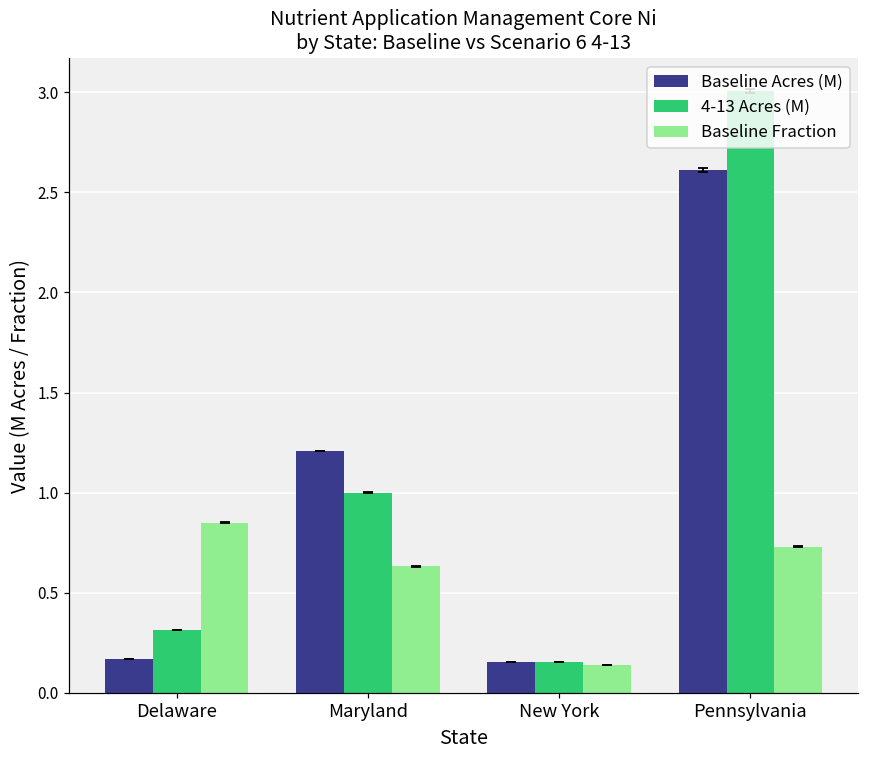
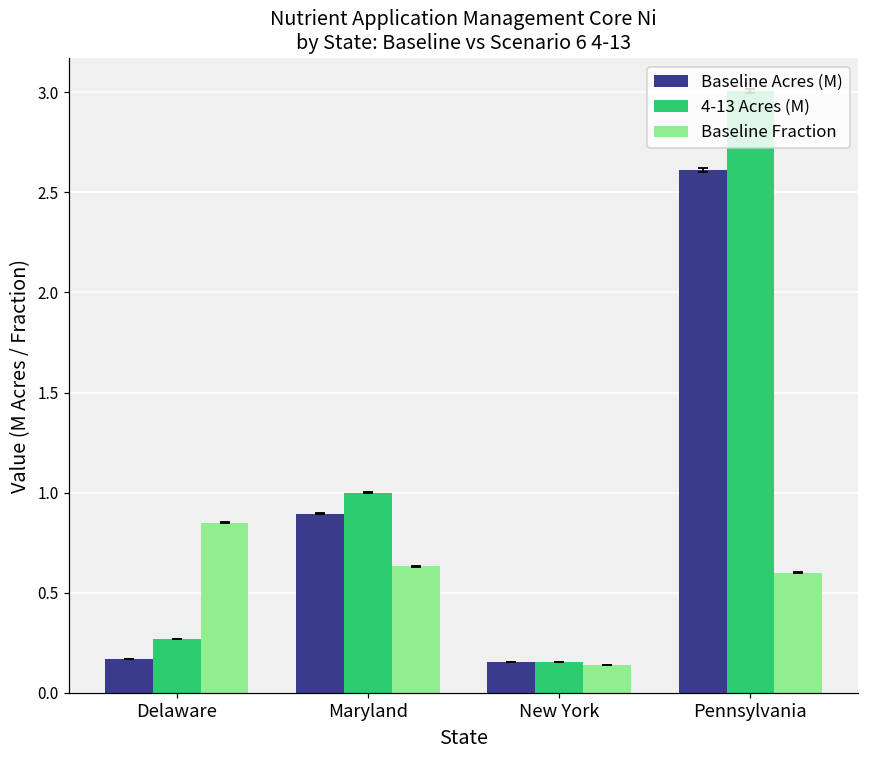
4-13 Acres (M), Delaware: 0.31 -> 0.27
Baseline Acres (M), Maryland: 1.21 -> 0.90
Baseline Fraction, Pennsylvania: 0.73 -> 0.60
